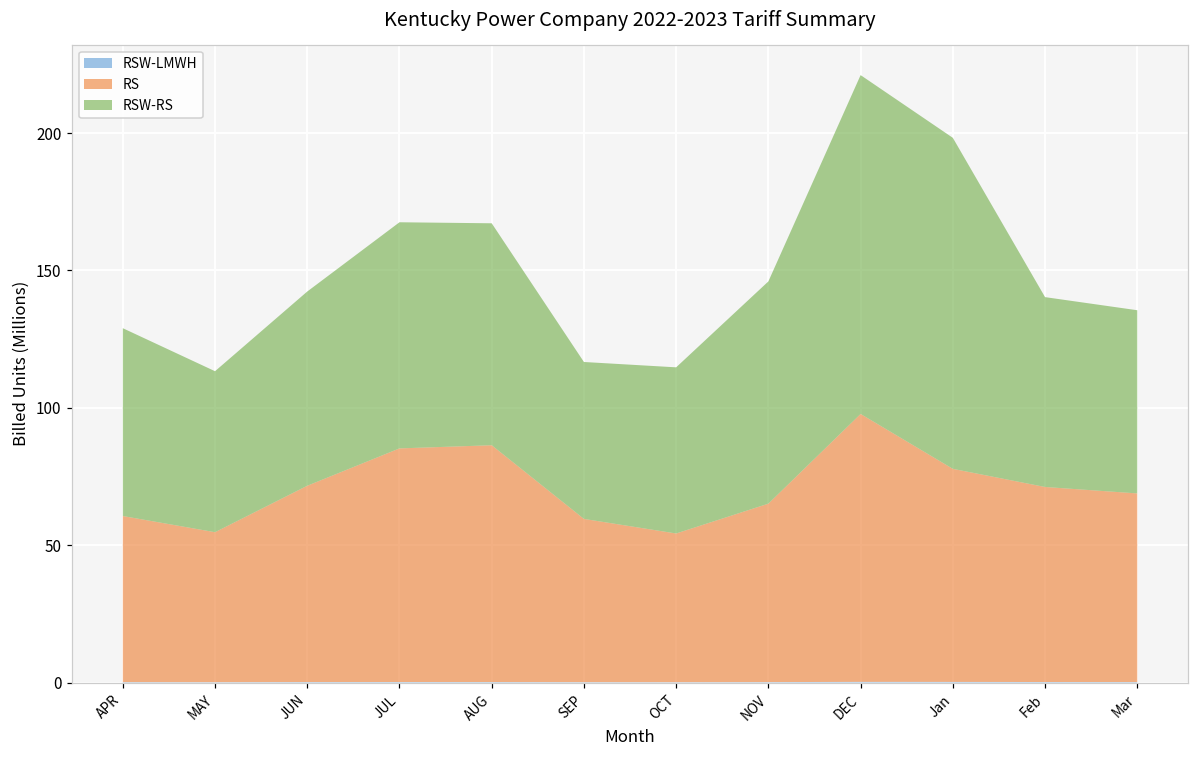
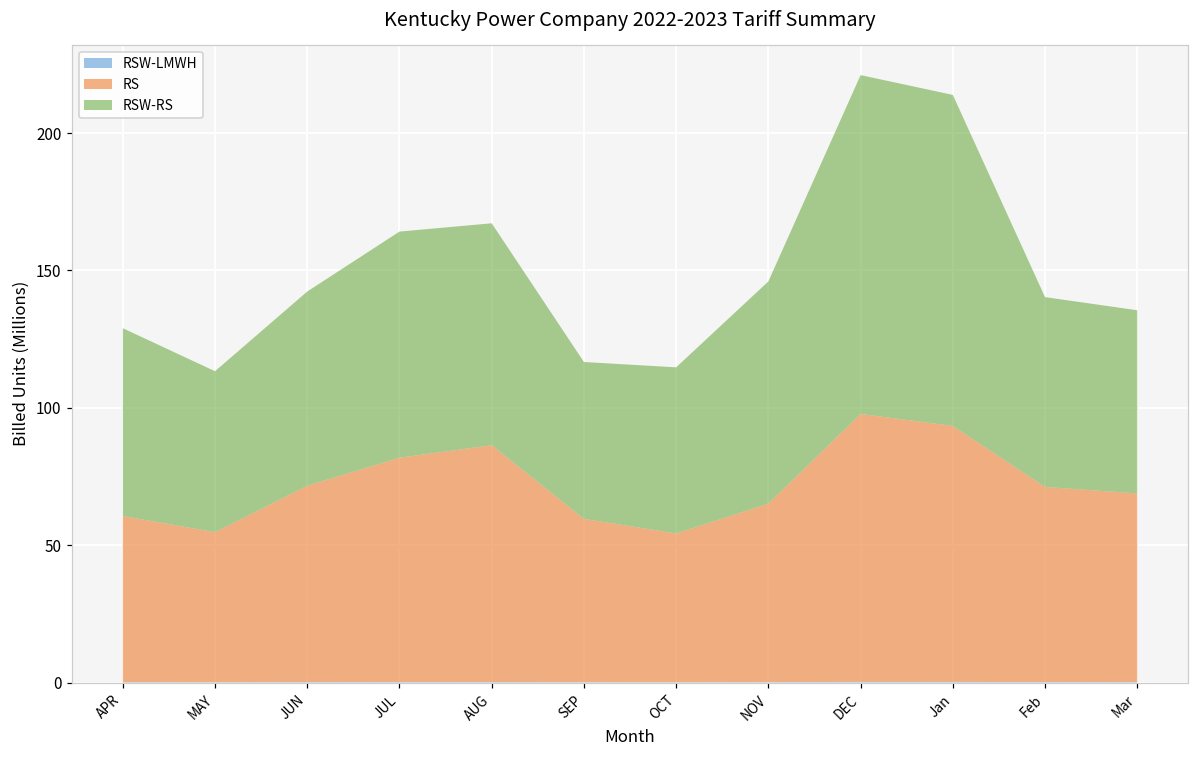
RS, JUL: 85 -> 82
RS, Jan: 78 -> 93
